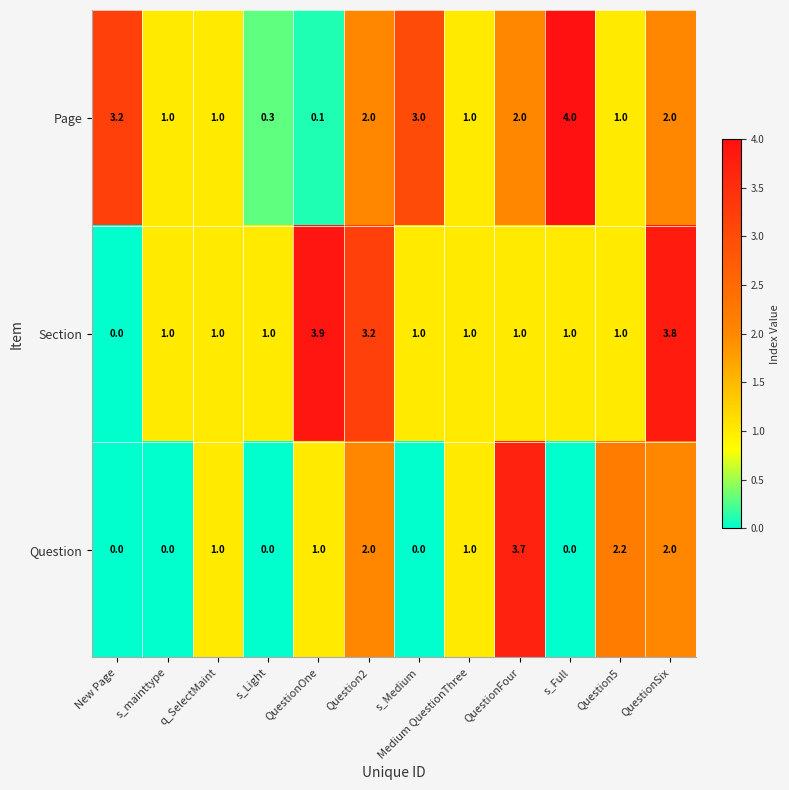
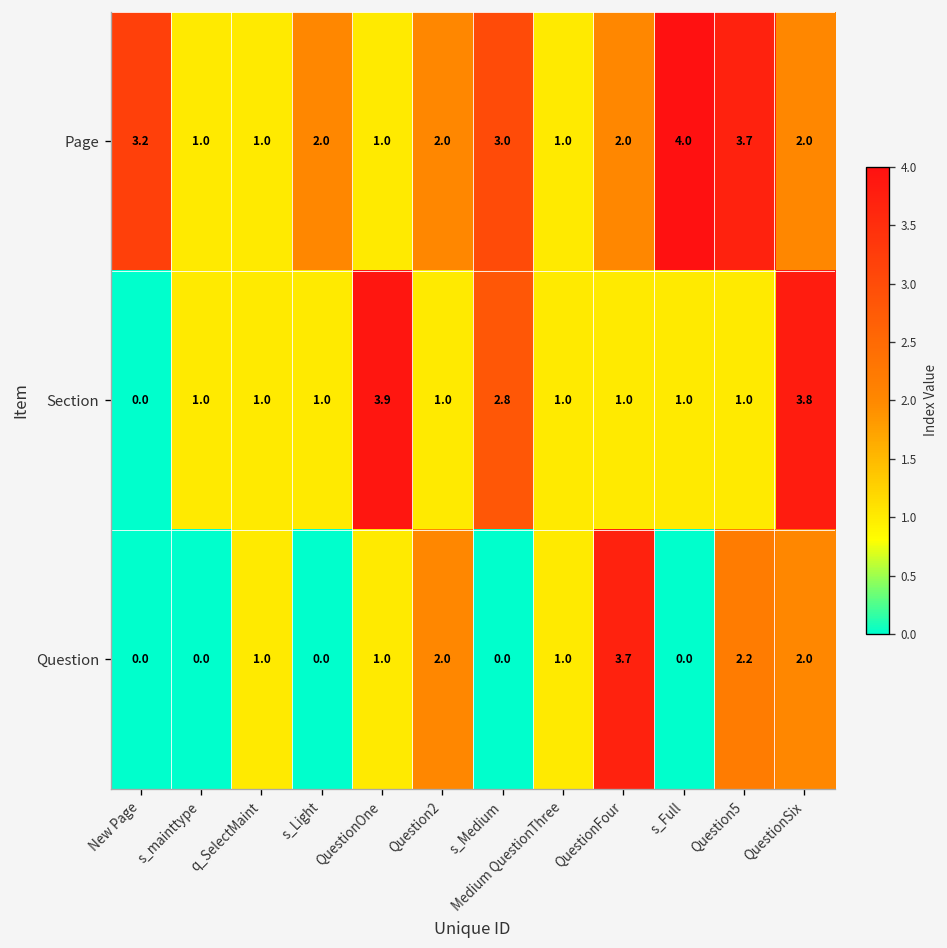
Page, s_Light: 0.3 -> 2.0
Page, QuestionOne: 0.1 -> 1.0
Page, Question5: 1.0 -> 3.7
Section, Question2: 3.2 -> 1.0
Section, s_Medium: 1.0 -> 2.8
